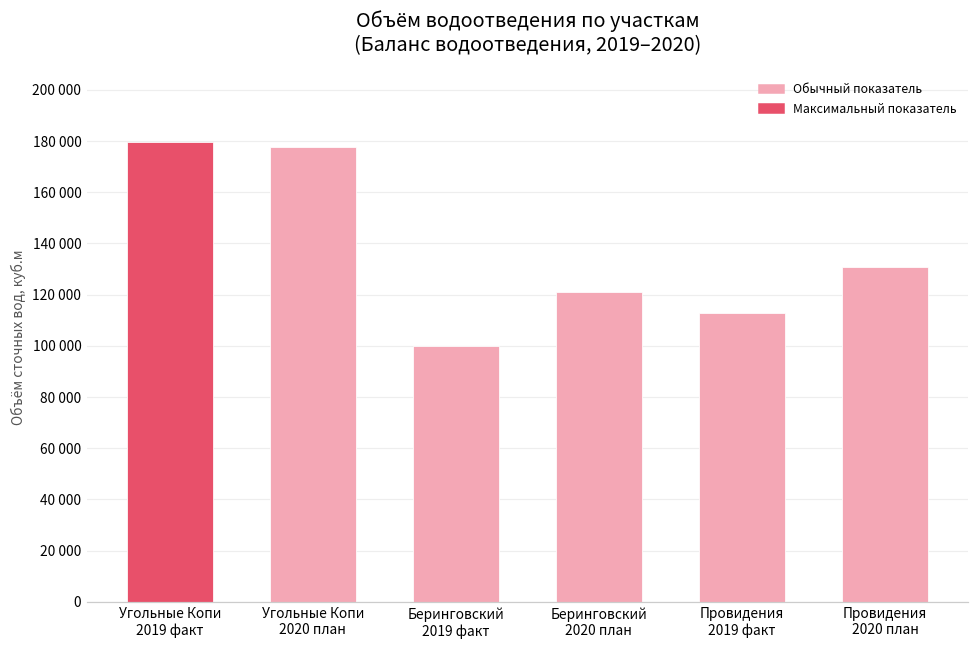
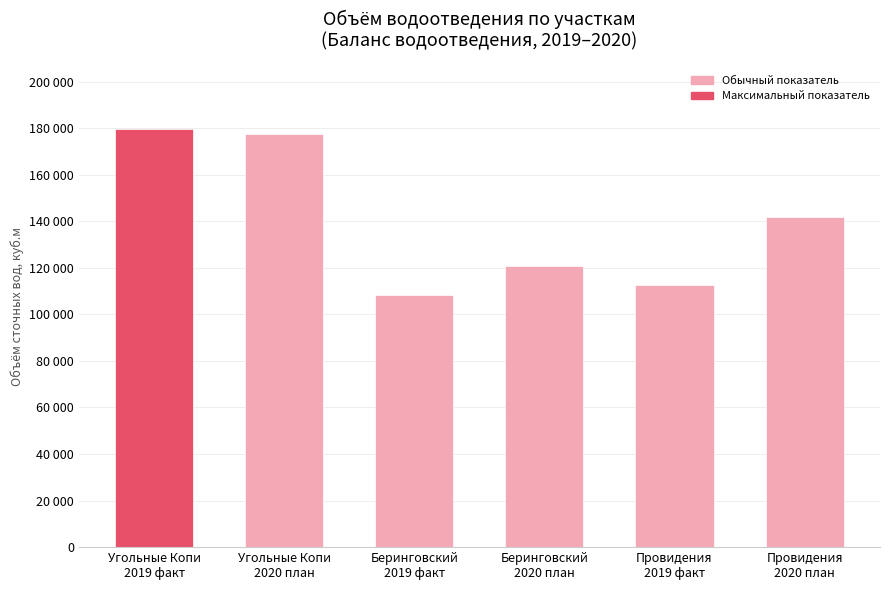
Беринговский 2019 факт: 100000 -> 108000
Провидения 2020 план: 131000 -> 142000
